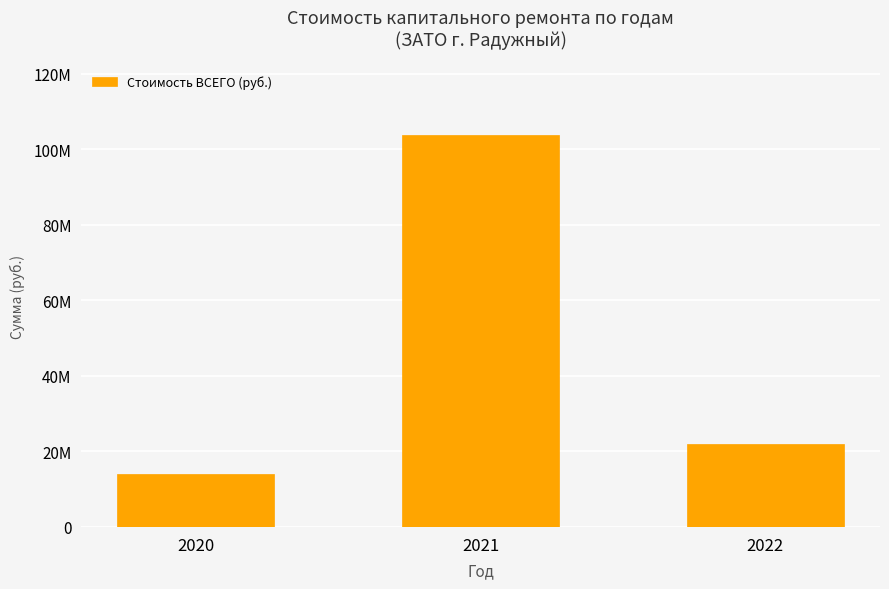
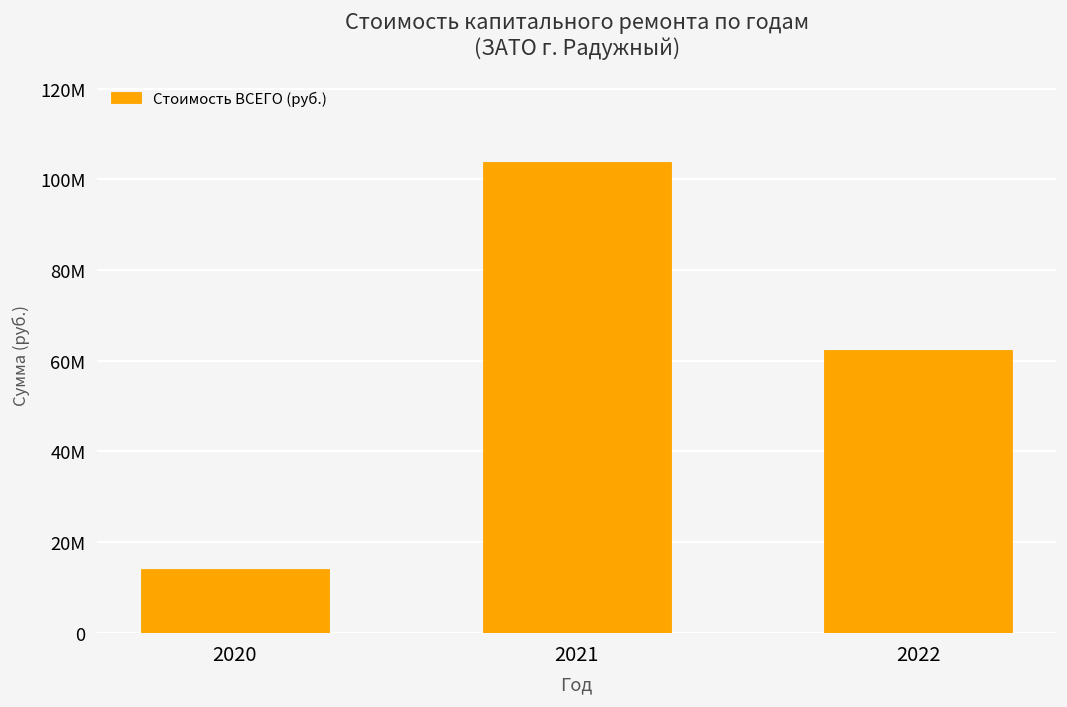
2022: 22М -> 62М
